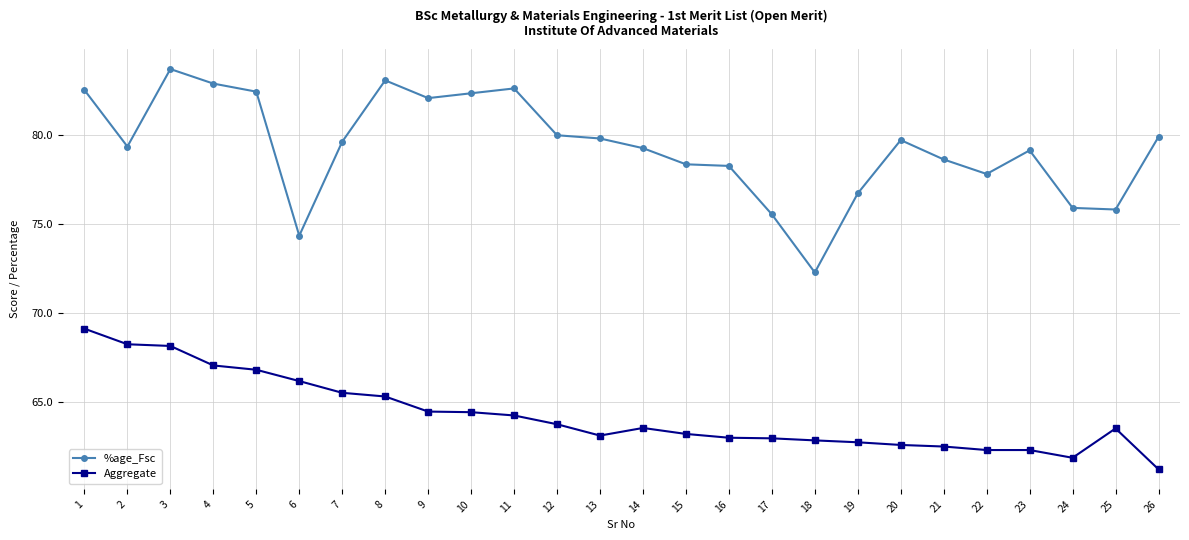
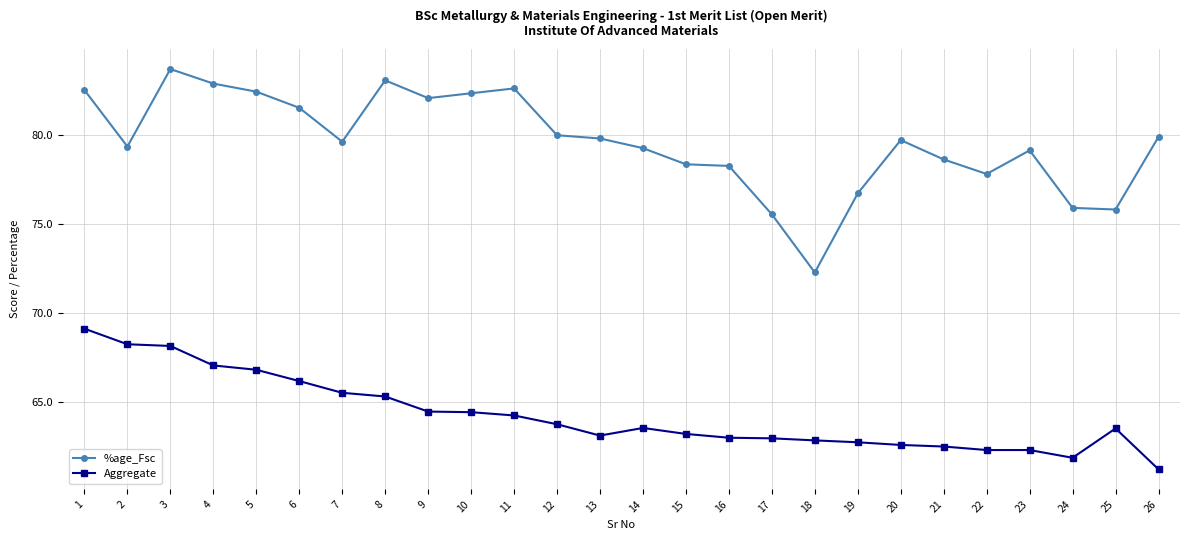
%age_Fsc, 6: 74.3 -> 81.5
